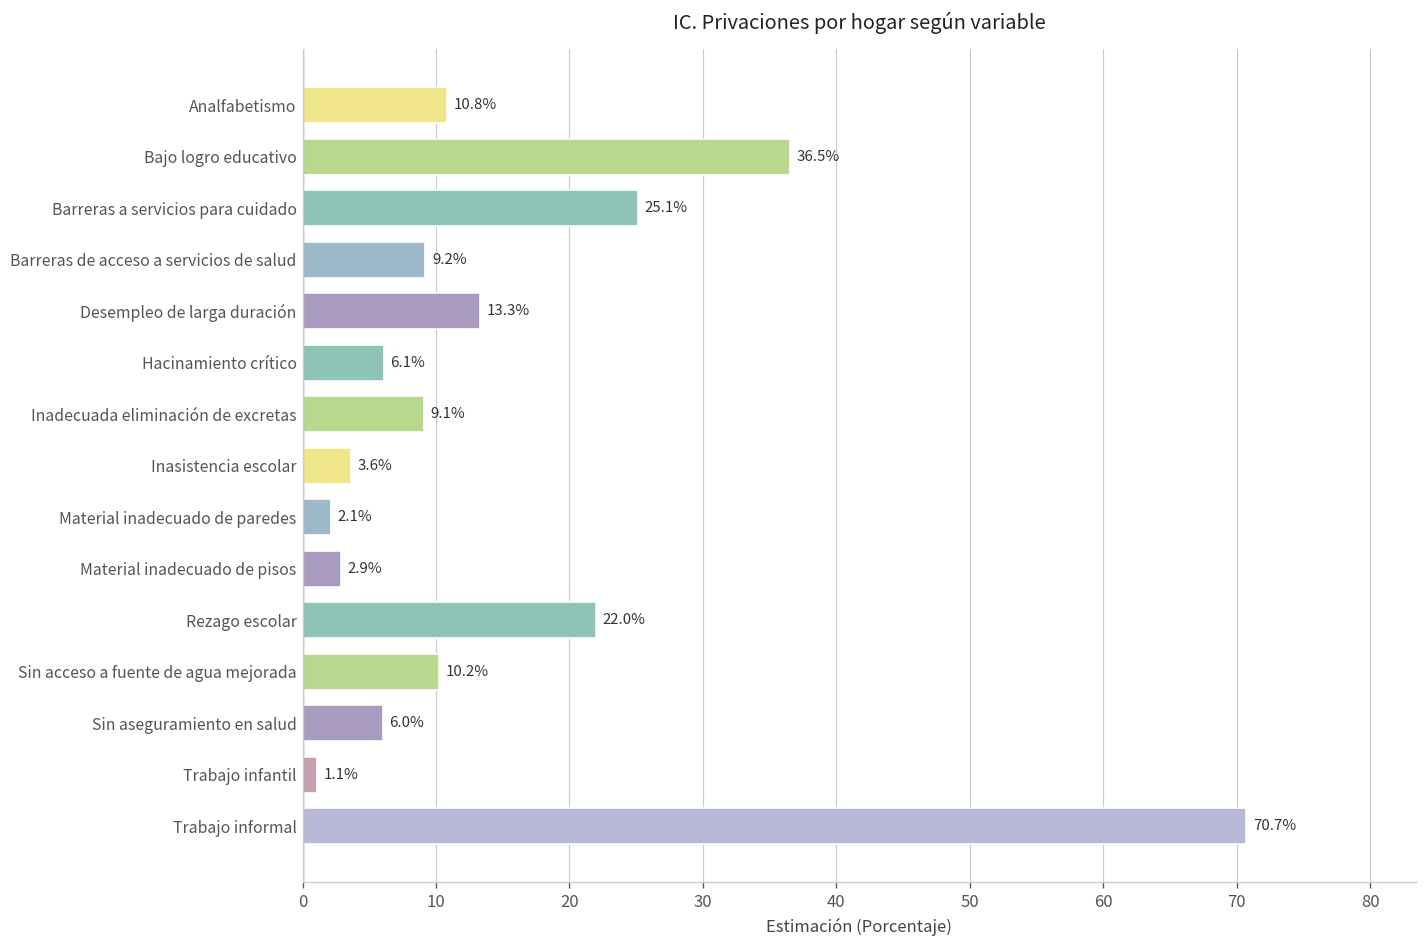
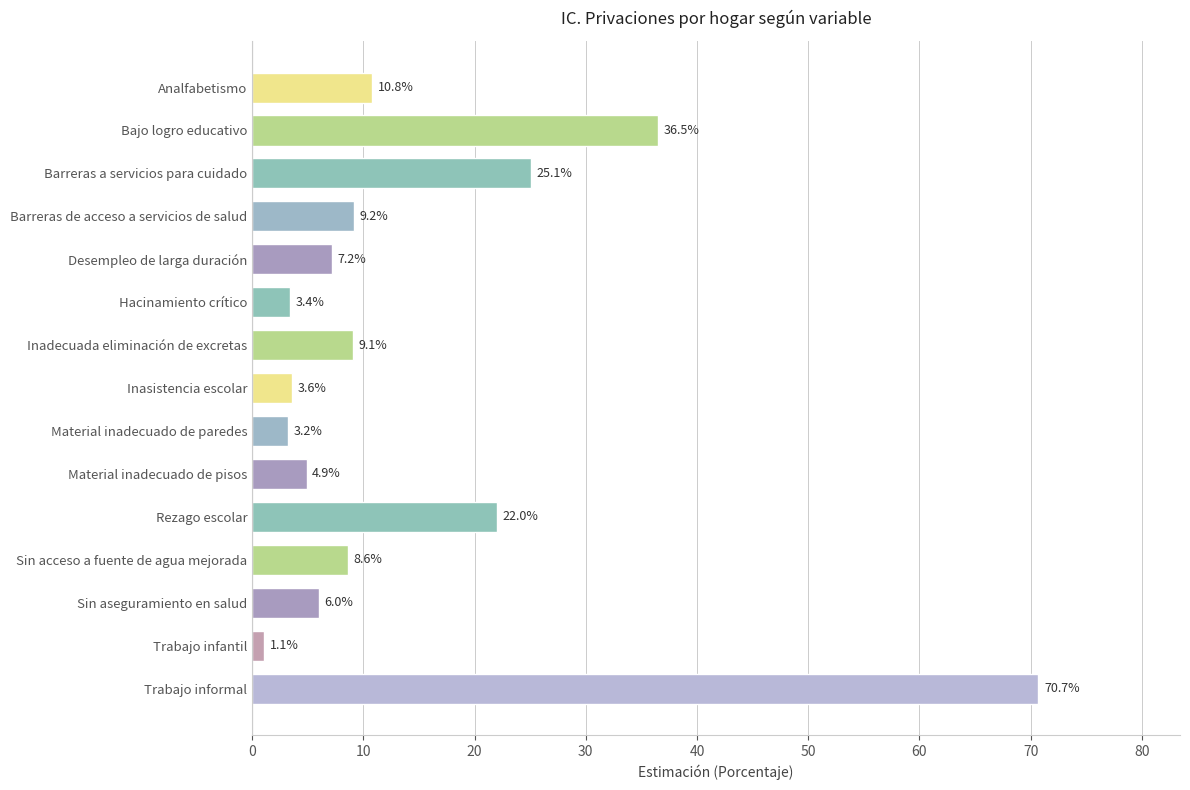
Desempleo de larga duración: 13.3% -> 7.2%
Hacinamiento crítico: 6.1% -> 3.4%
Material inadecuado de paredes: 2.1% -> 3.2%
Material inadecuado de pisos: 2.9% -> 4.9%
Sin acceso a fuente de agua mejorada: 10.2% -> 8.6%
